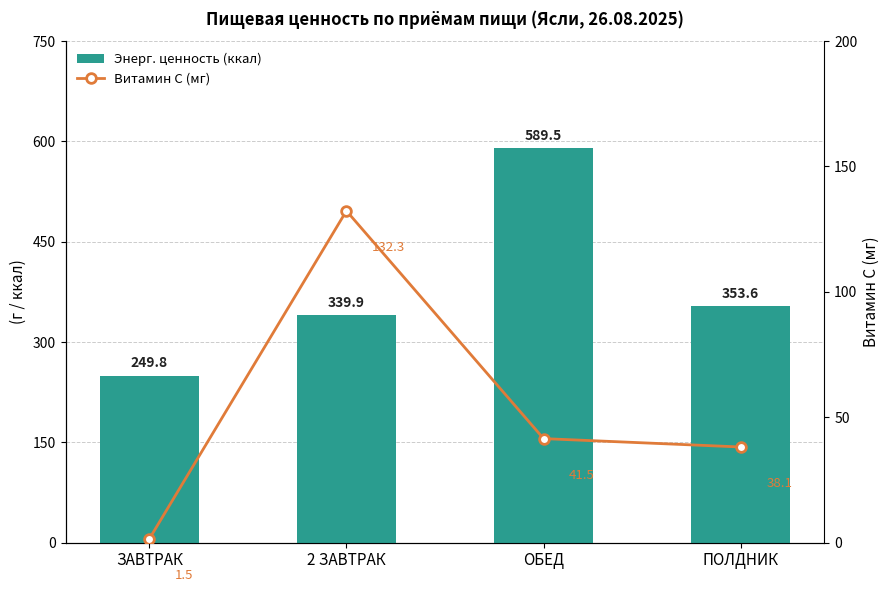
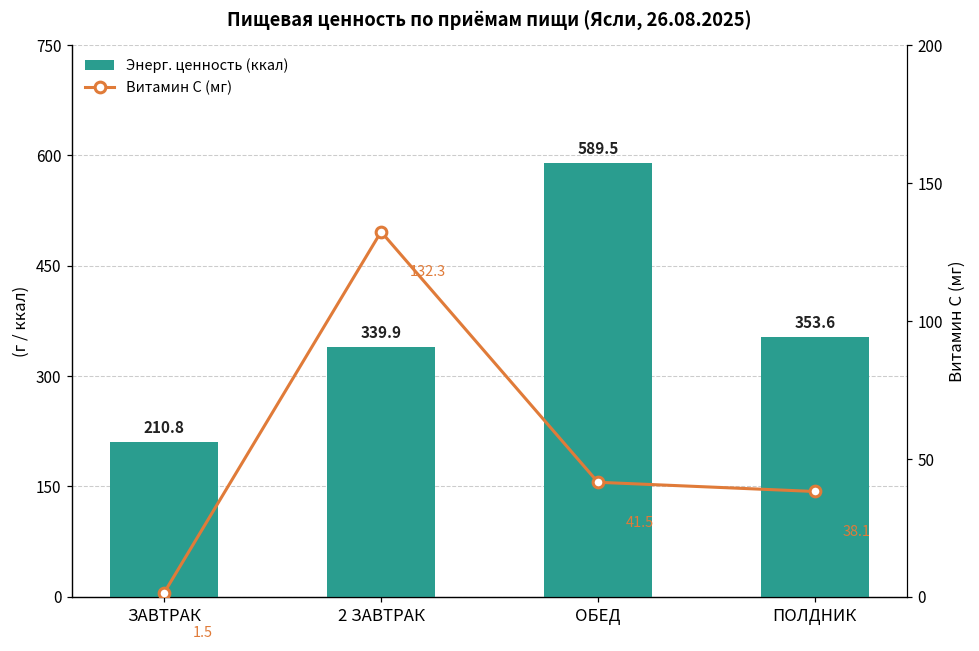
Энерг. ценность (ккал), ЗАВТРАК: 249.8 -> 210.8
